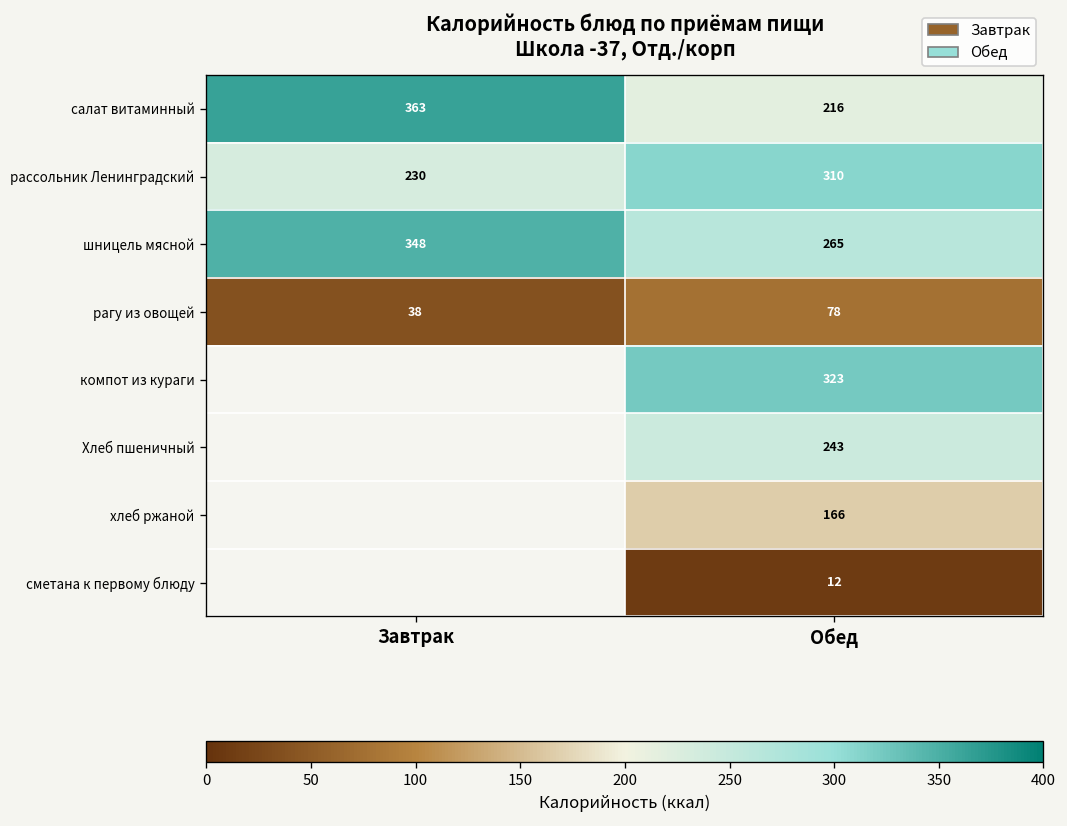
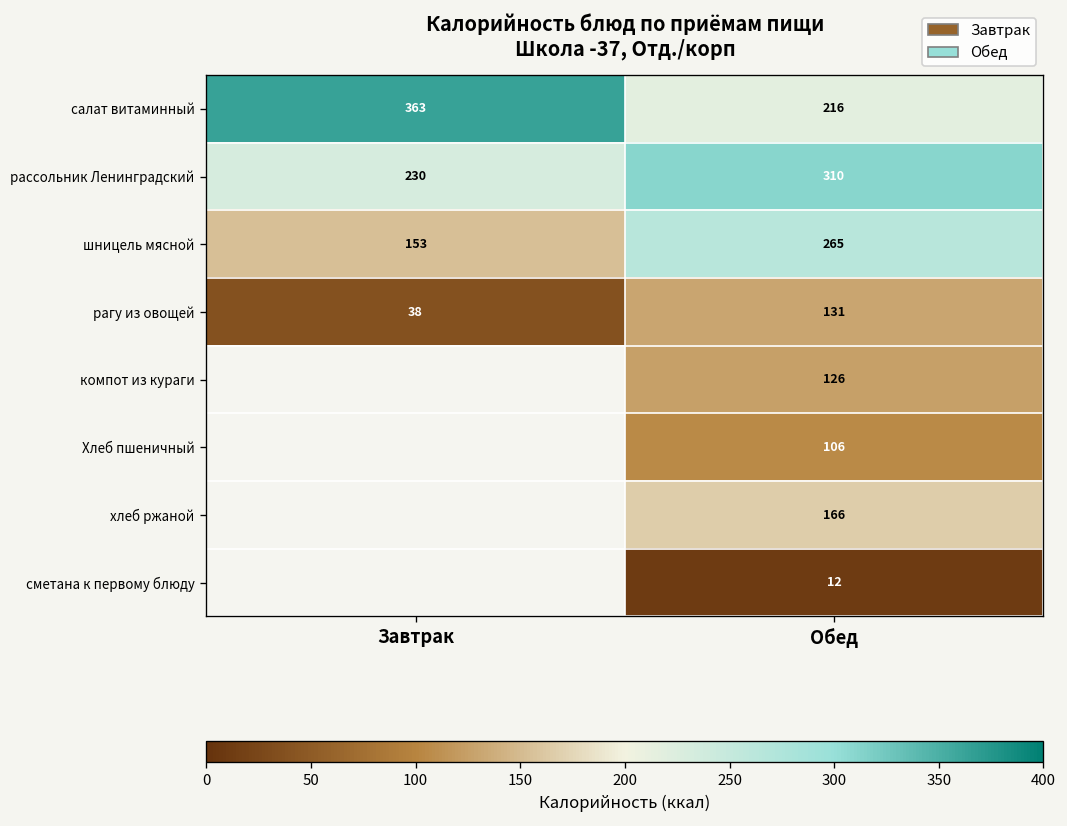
шницель мясной, Завтрак: 348 -> 153
рагу из овощей, Обед: 78 -> 131
компот из кураги, Обед: 323 -> 126
Хлеб пшеничный, Обед: 243 -> 106
